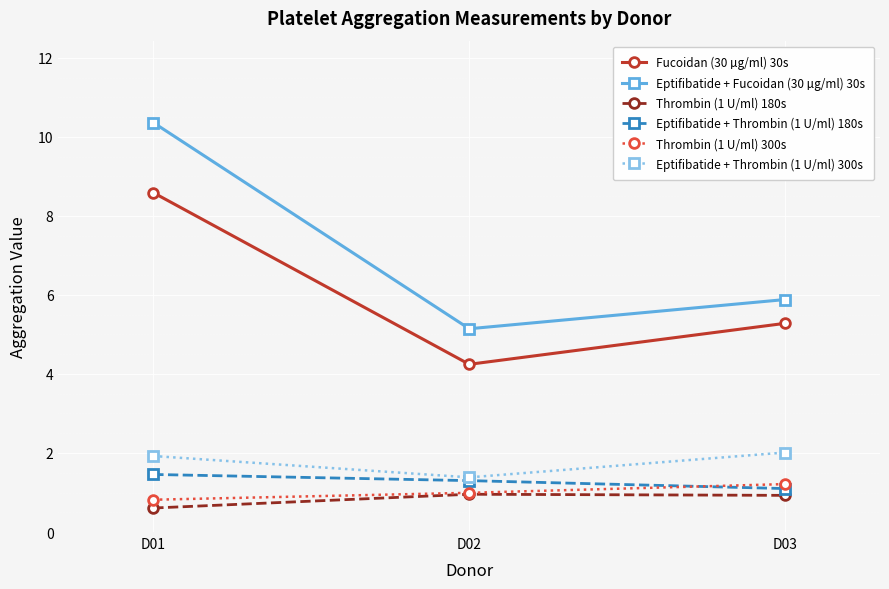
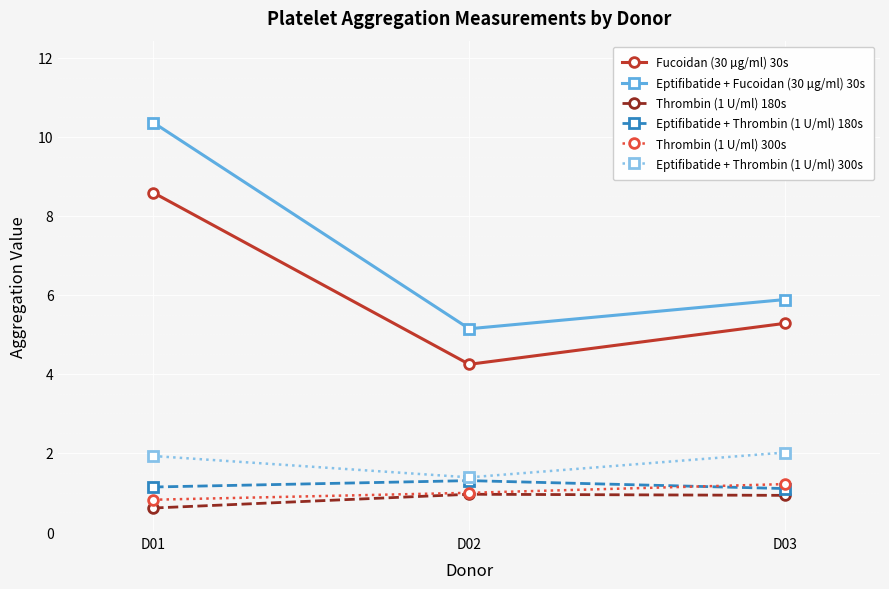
Eptifibatide + Thrombin (1 U/ml) 180s, D01: 1.5 -> 1.1
